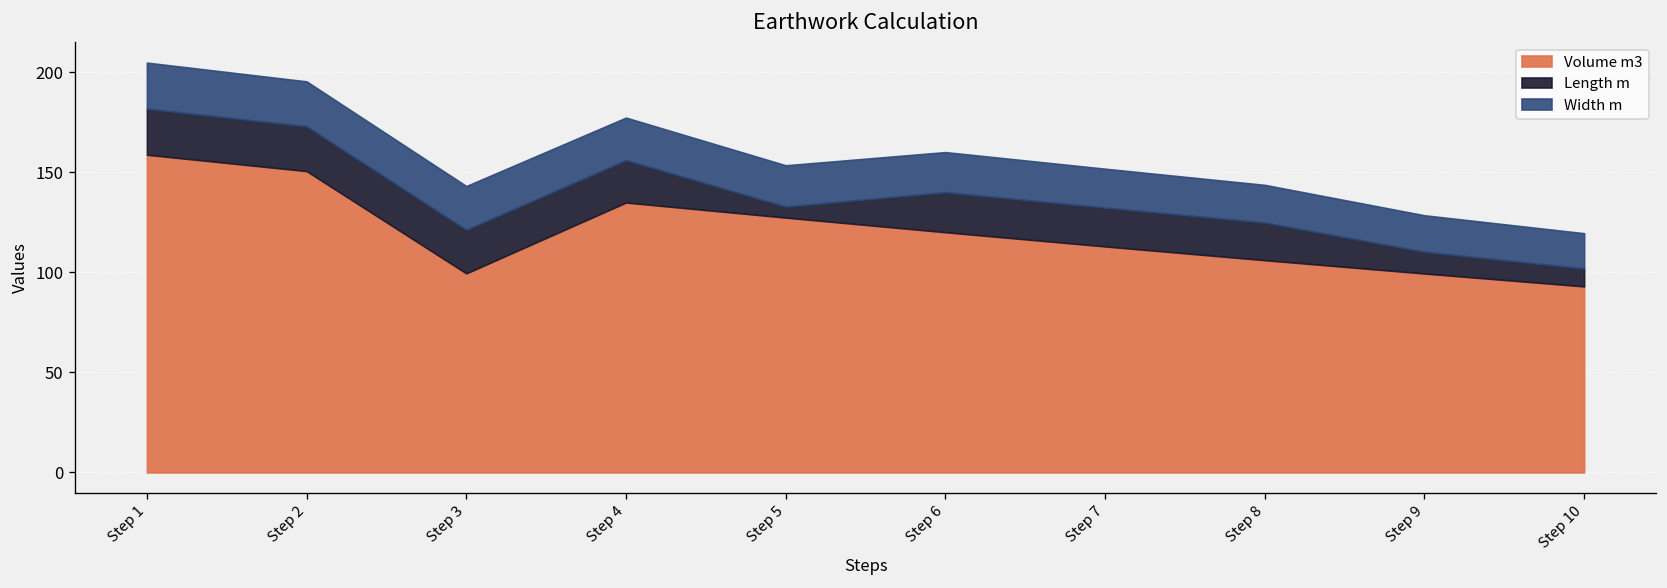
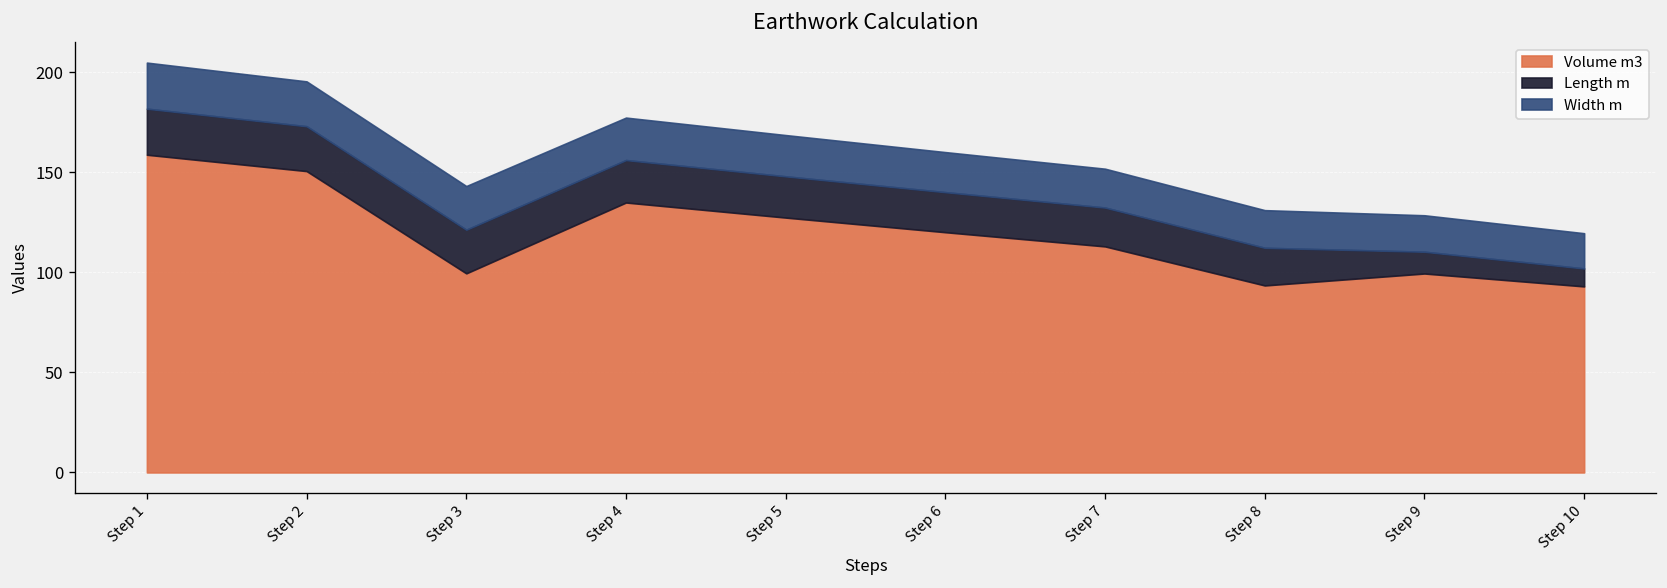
Length m, Step 5: 6 -> 21
Volume m3, Step 8: 106 -> 93
